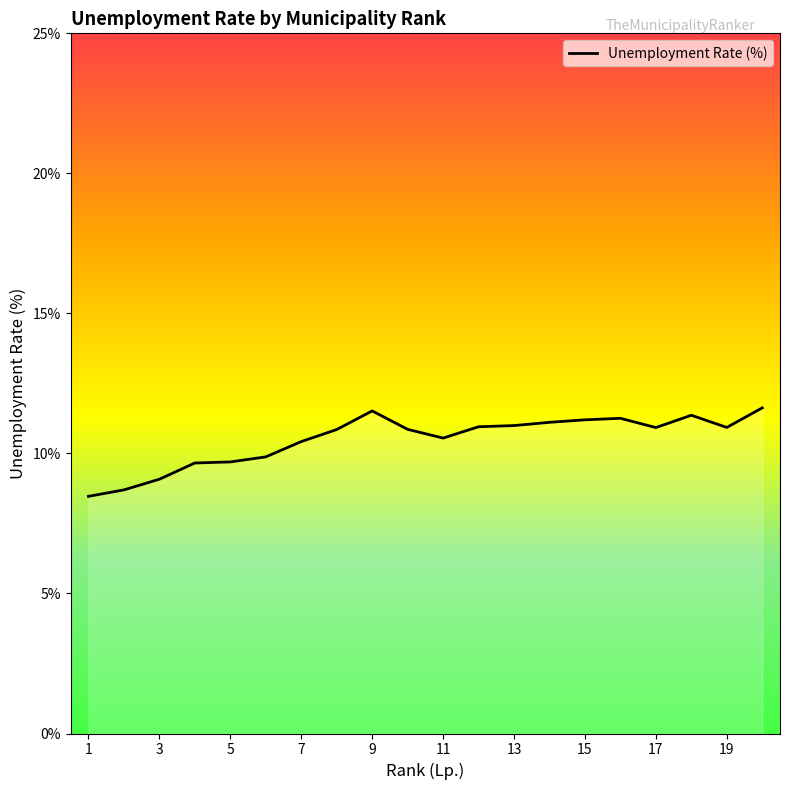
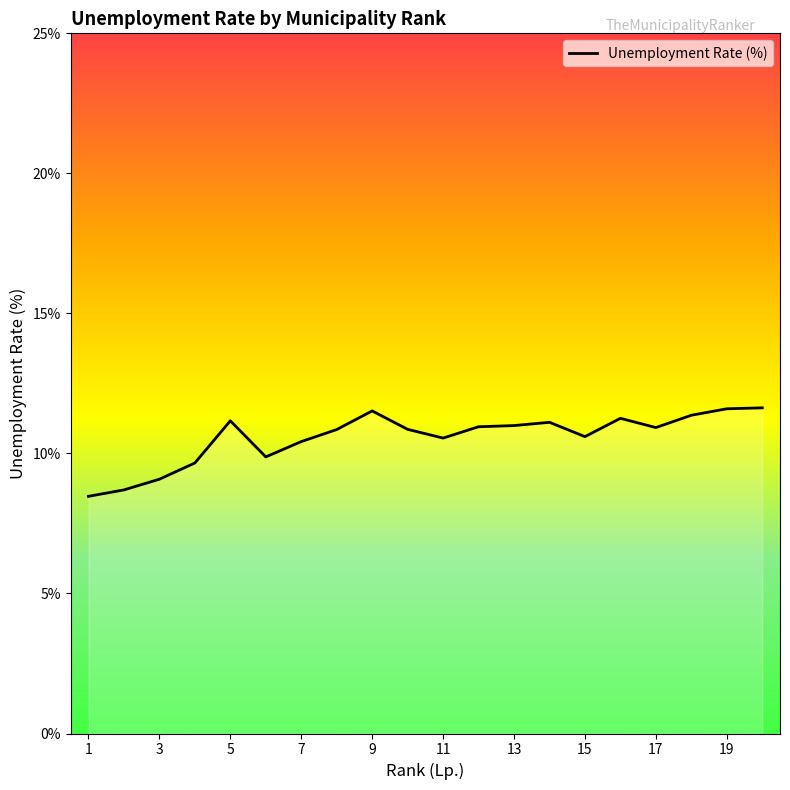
5: 9.7% -> 11.2%
15: 11.2% -> 10.6%
19: 10.9% -> 11.6%
